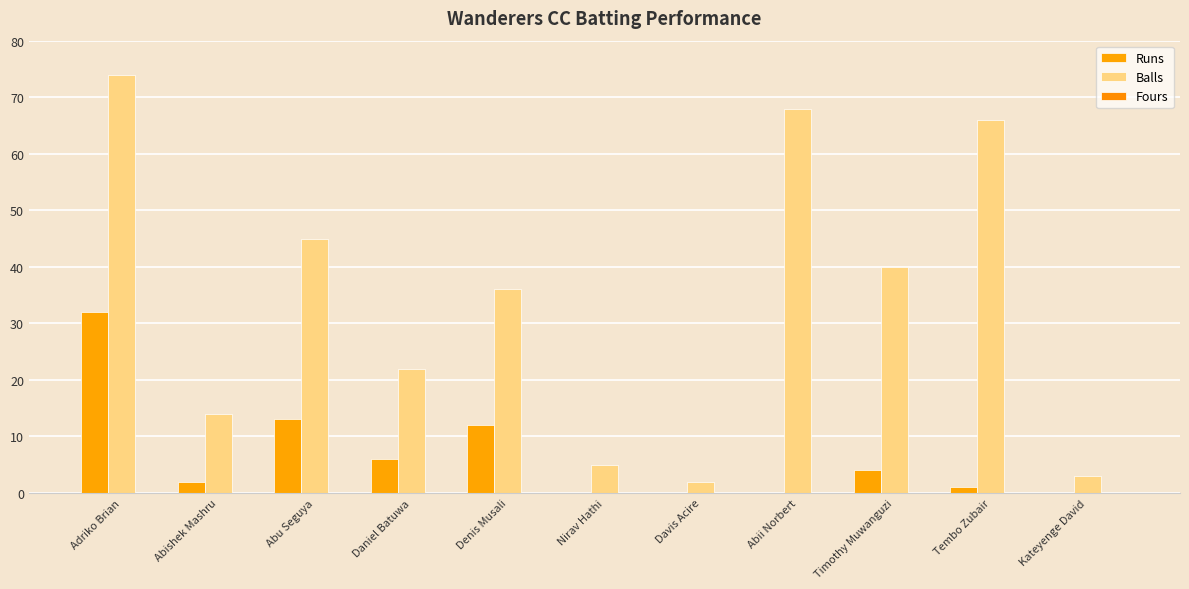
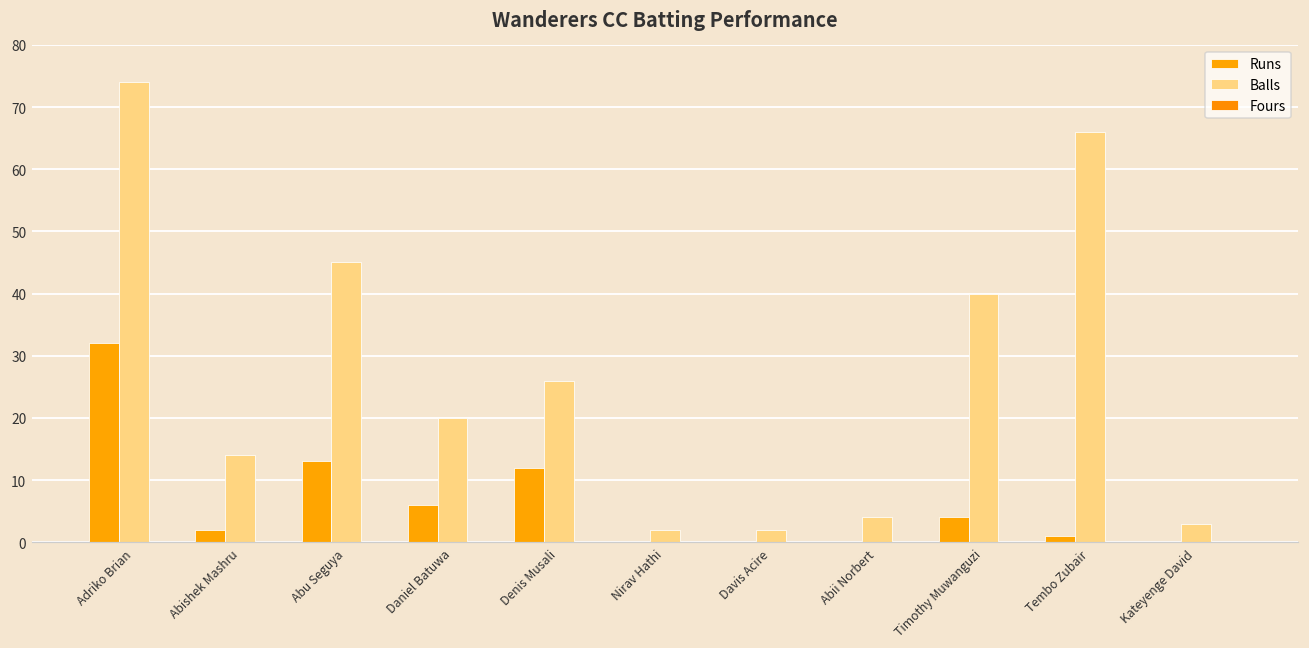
Balls, Daniel Batuwa: 22 -> 20
Balls, Denis Musali: 36 -> 26
Balls, Nirav Hathi: 5 -> 2
Balls, Abii Norbert: 68 -> 4
